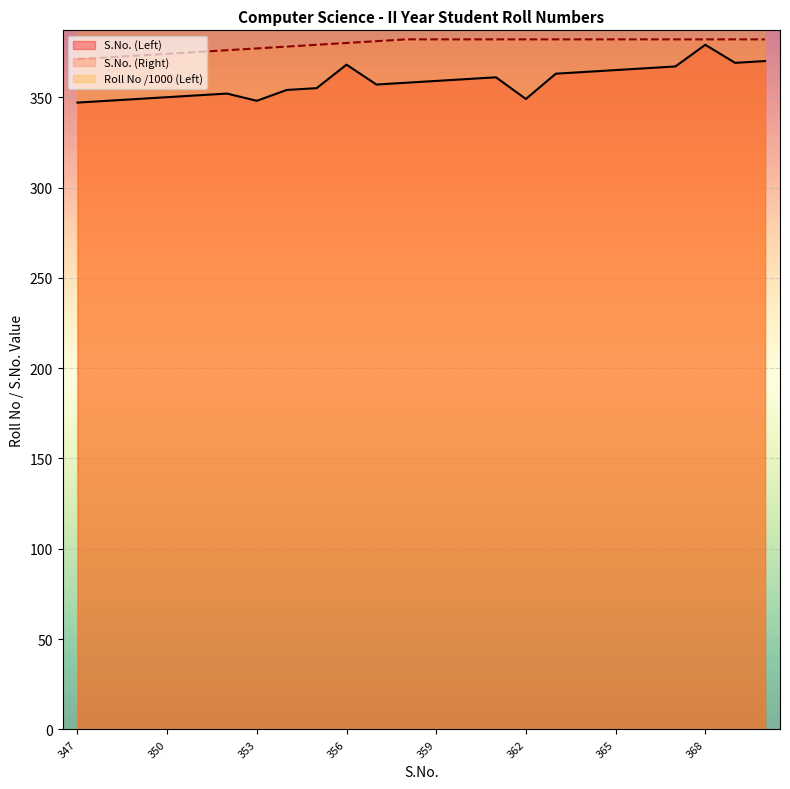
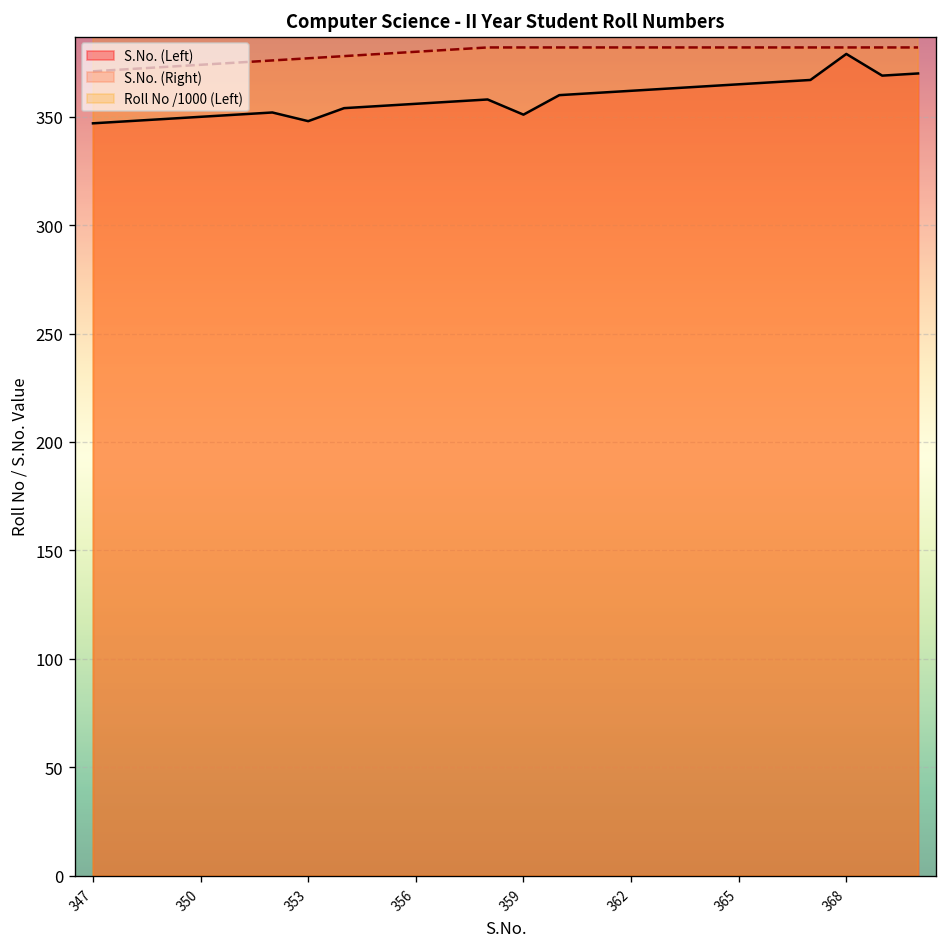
S.No. (Left), 356: 368 -> 356
S.No. (Left), 359: 359 -> 351
S.No. (Left), 362: 349 -> 362
